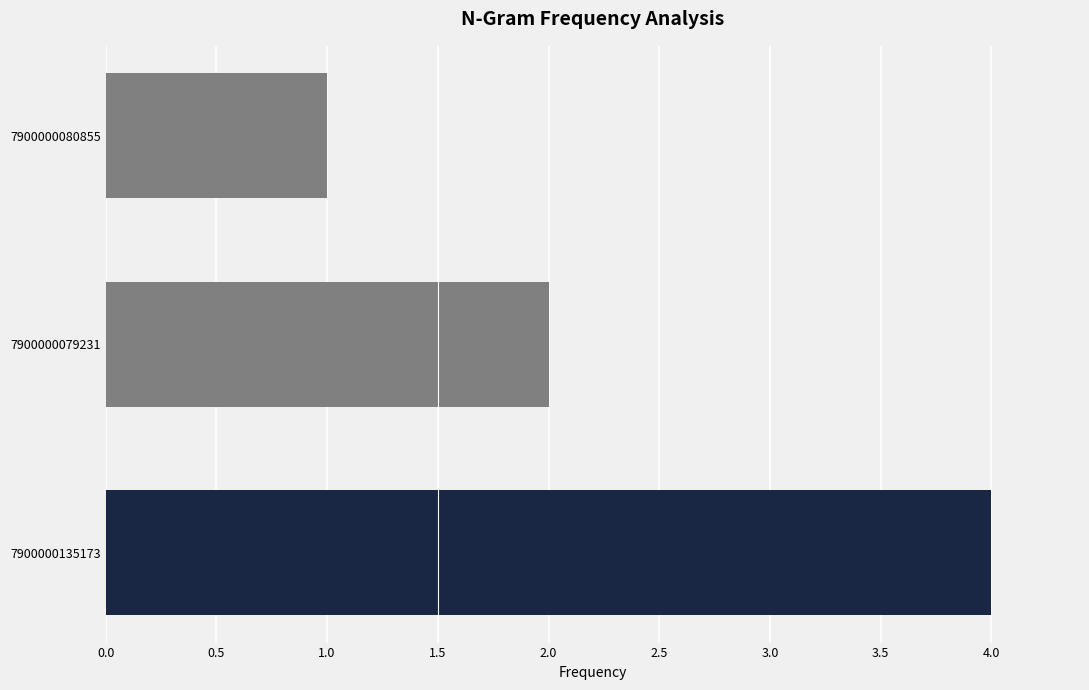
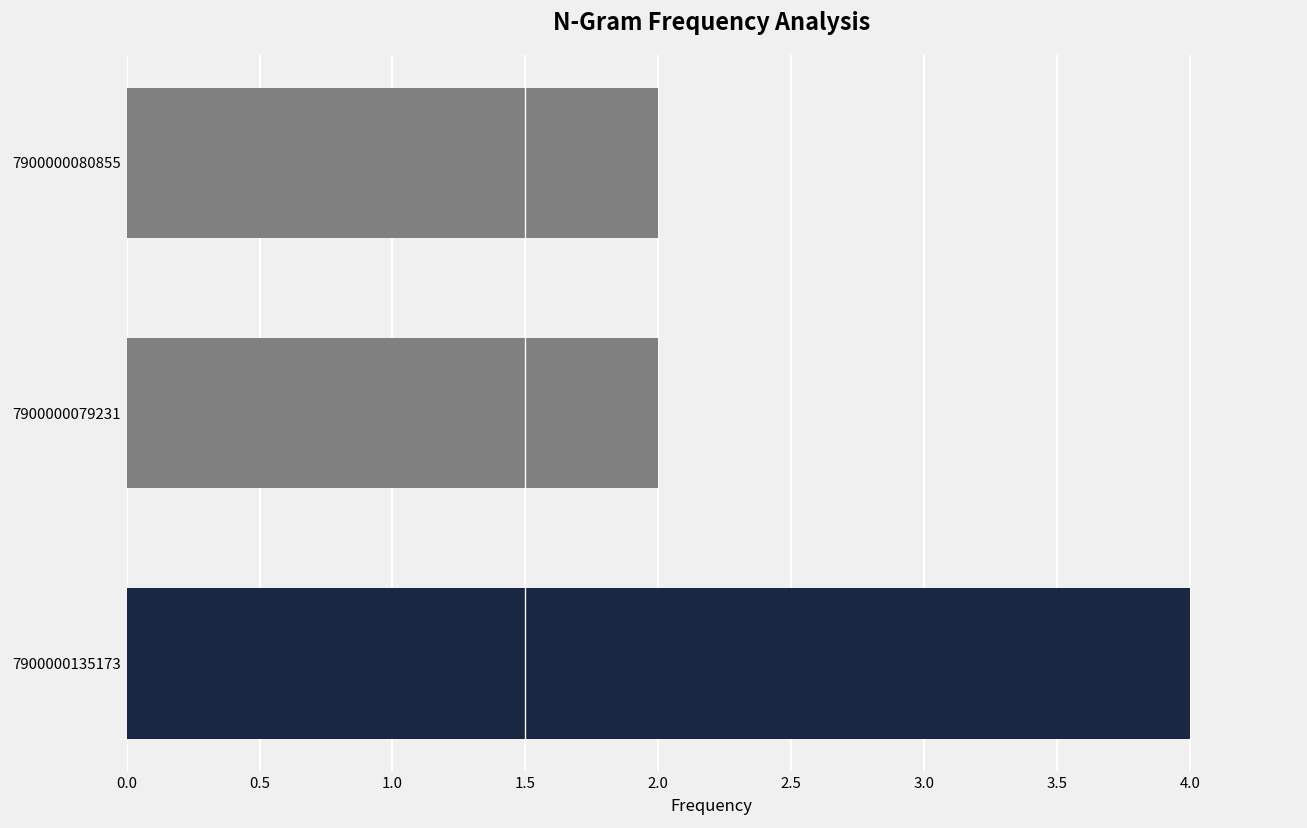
7900000080855: 1 -> 2
